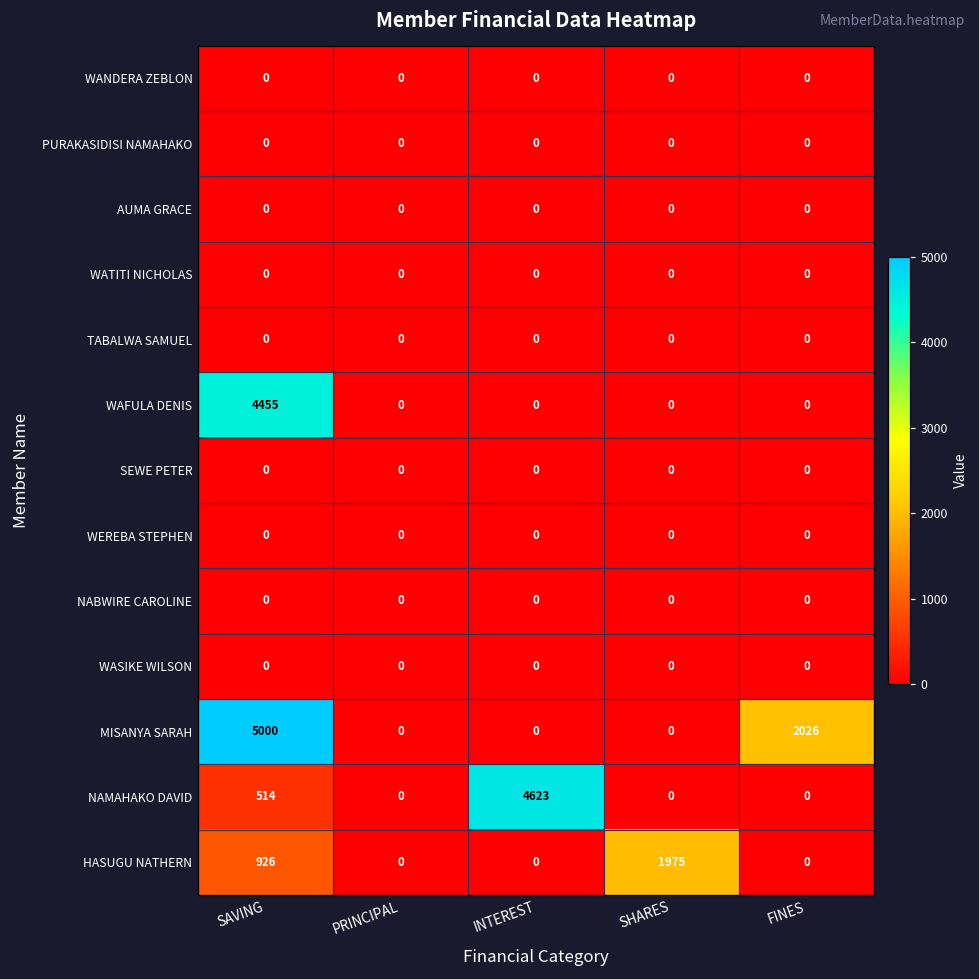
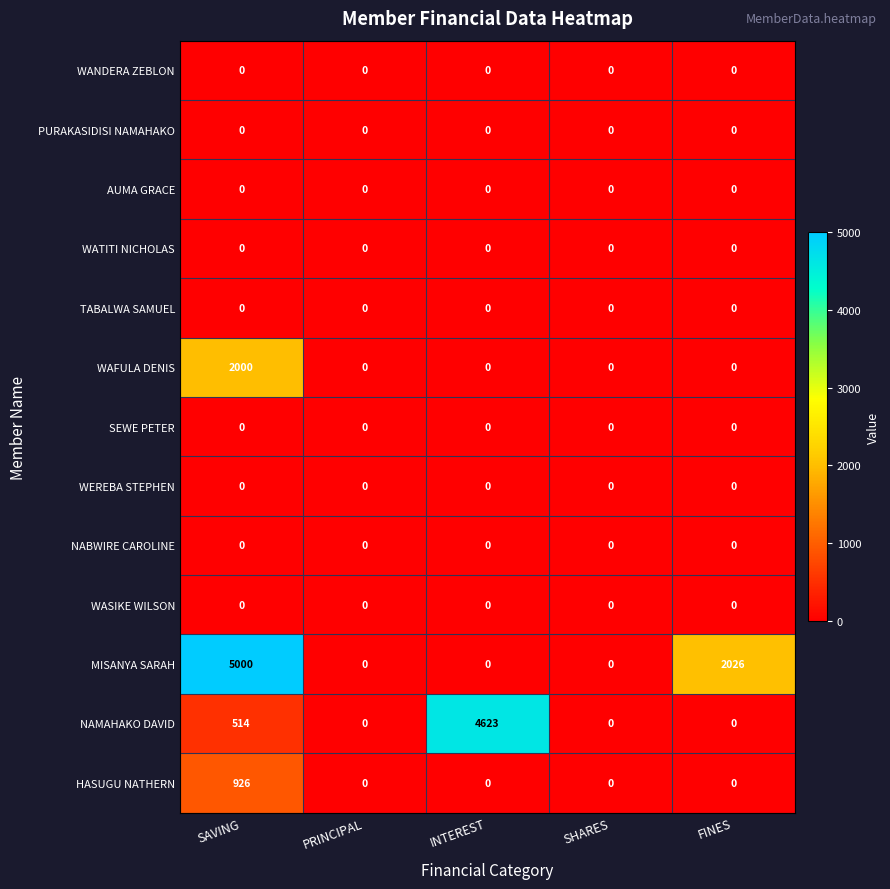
WAFULA DENIS, SAVING: 4455 -> 2000
HASUGU NATHERN, SHARES: 1975 -> 0
